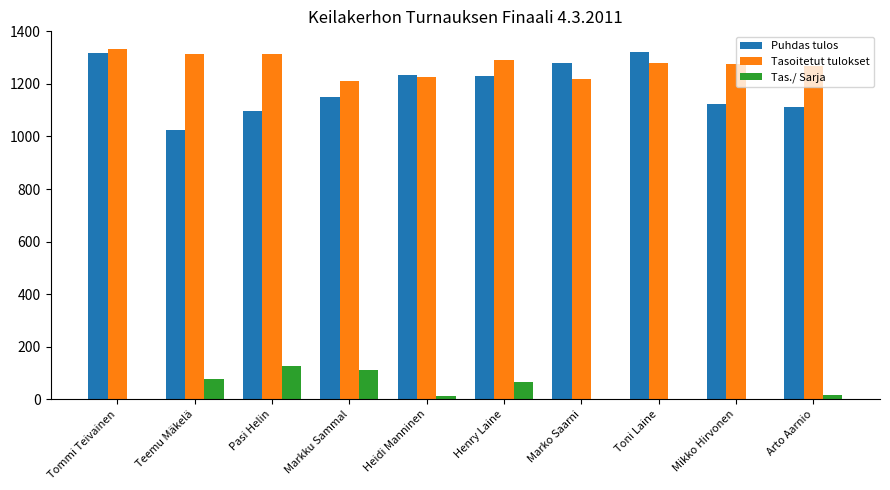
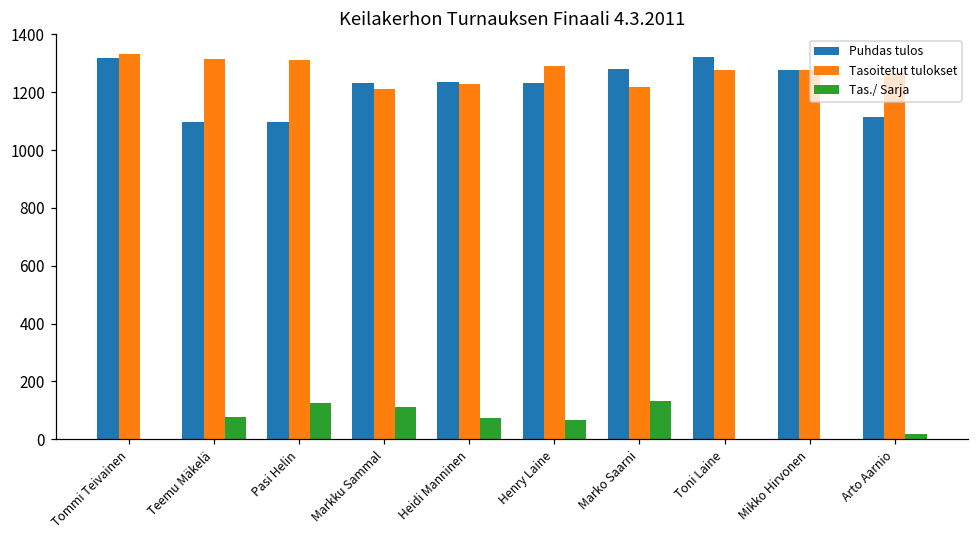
Puhdas tulos, Teemu Mäkelä: 1030 -> 1100
Puhdas tulos, Markku Sammal: 1150 -> 1230
Tas./ Sarja, Heidi Manninen: 10 -> 70
Tas./ Sarja, Marko Saarni: 0 -> 130
Puhdas tulos, Mikko Hirvonen: 1130 -> 1280
